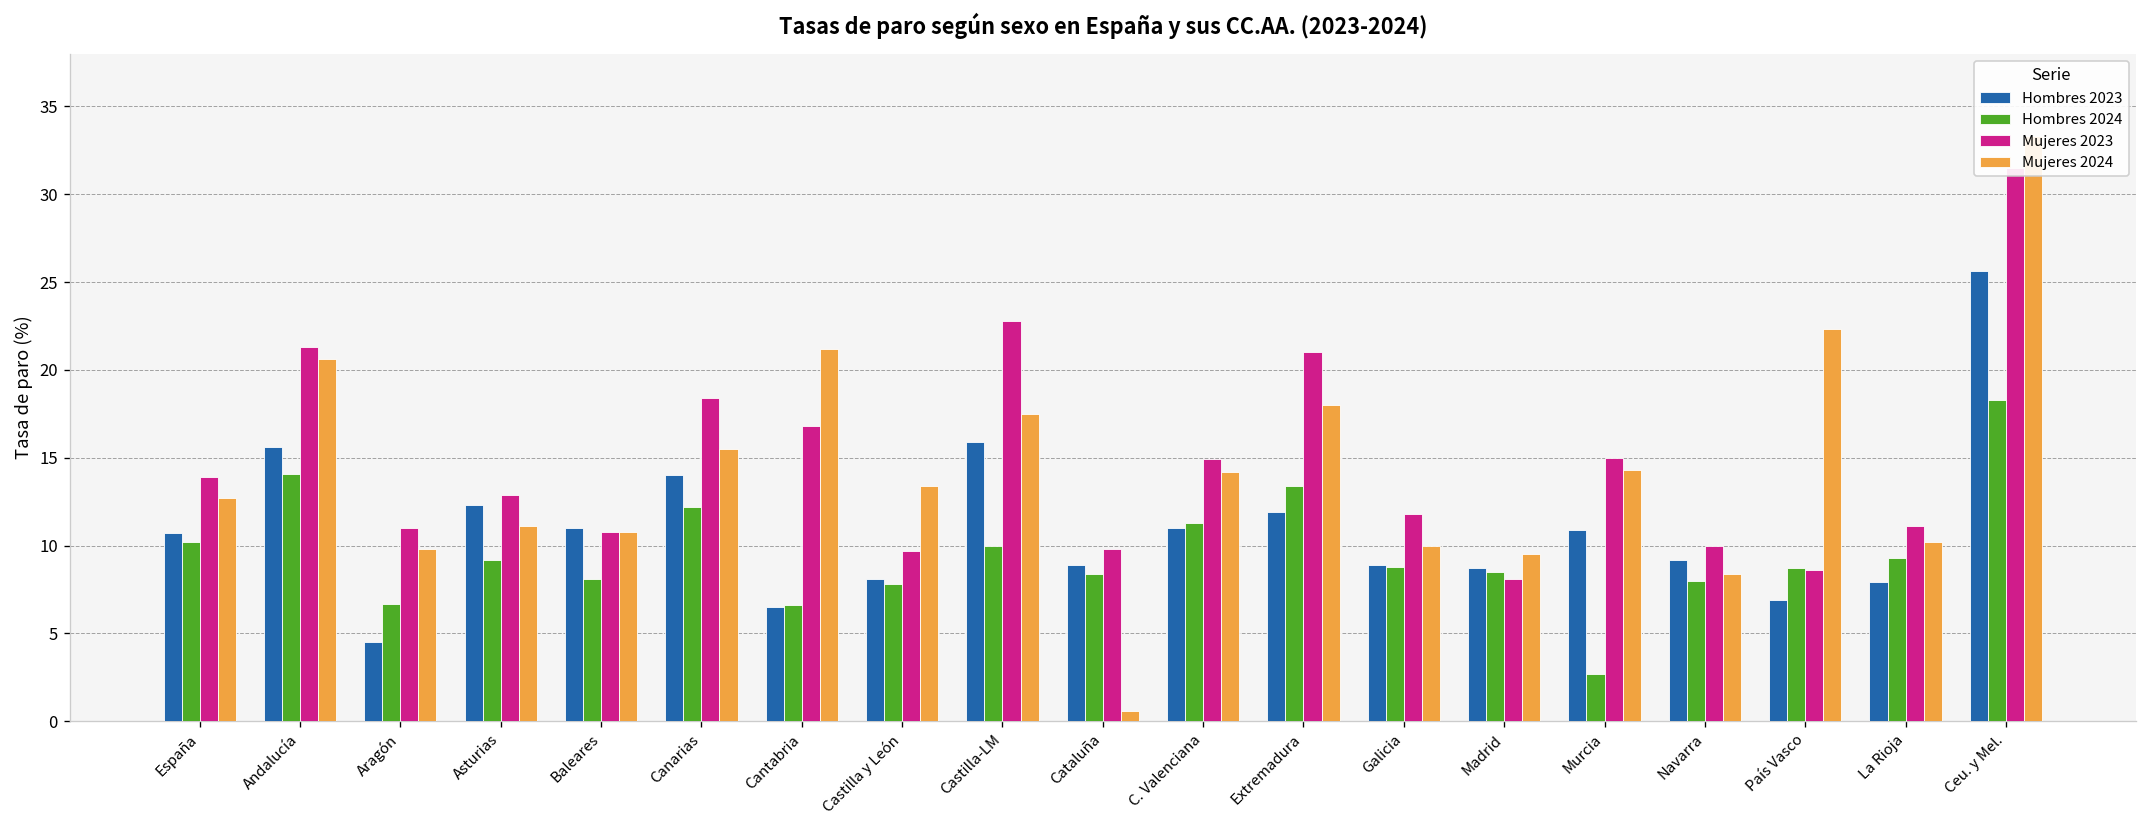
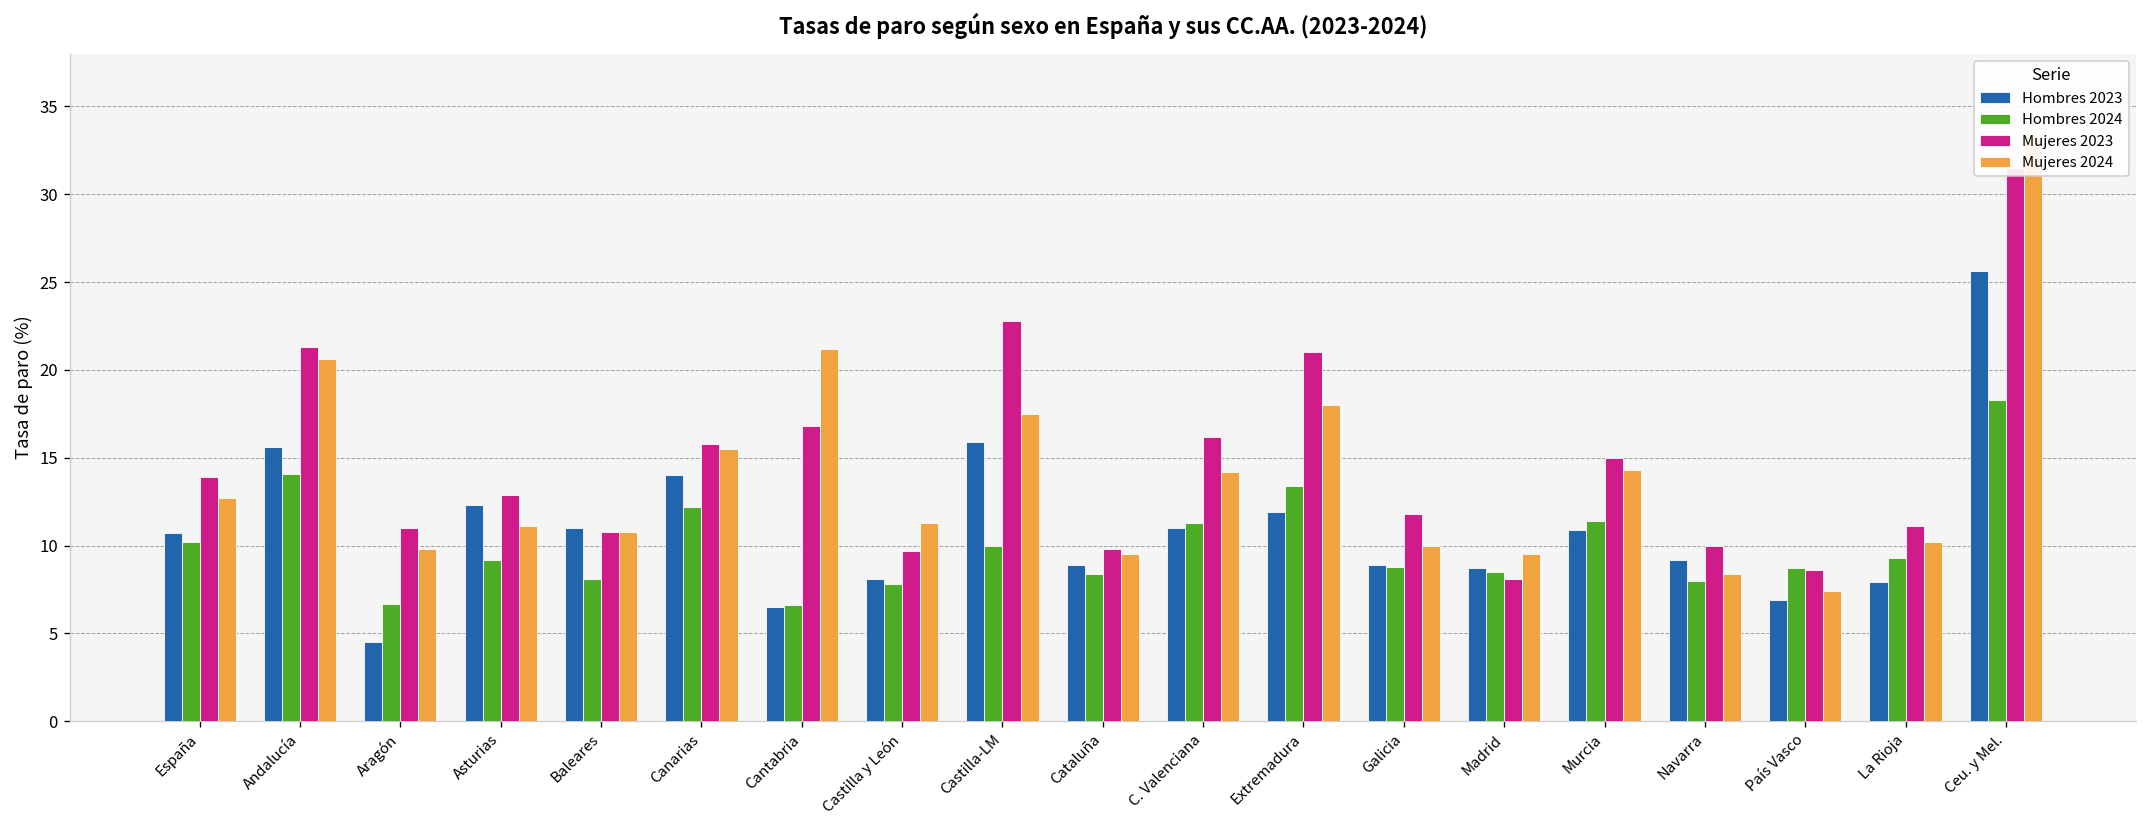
Mujeres 2023, Canarias: 18.4 -> 15.8
Mujeres 2024, Castilla y León: 13.4 -> 11.3
Mujeres 2024, Cataluña: 0.6 -> 9.5
Mujeres 2023, C. Valenciana: 14.9 -> 16.2
Hombres 2024, Murcia: 2.7 -> 11.4
Mujeres 2024, País Vasco: 22.3 -> 7.4
